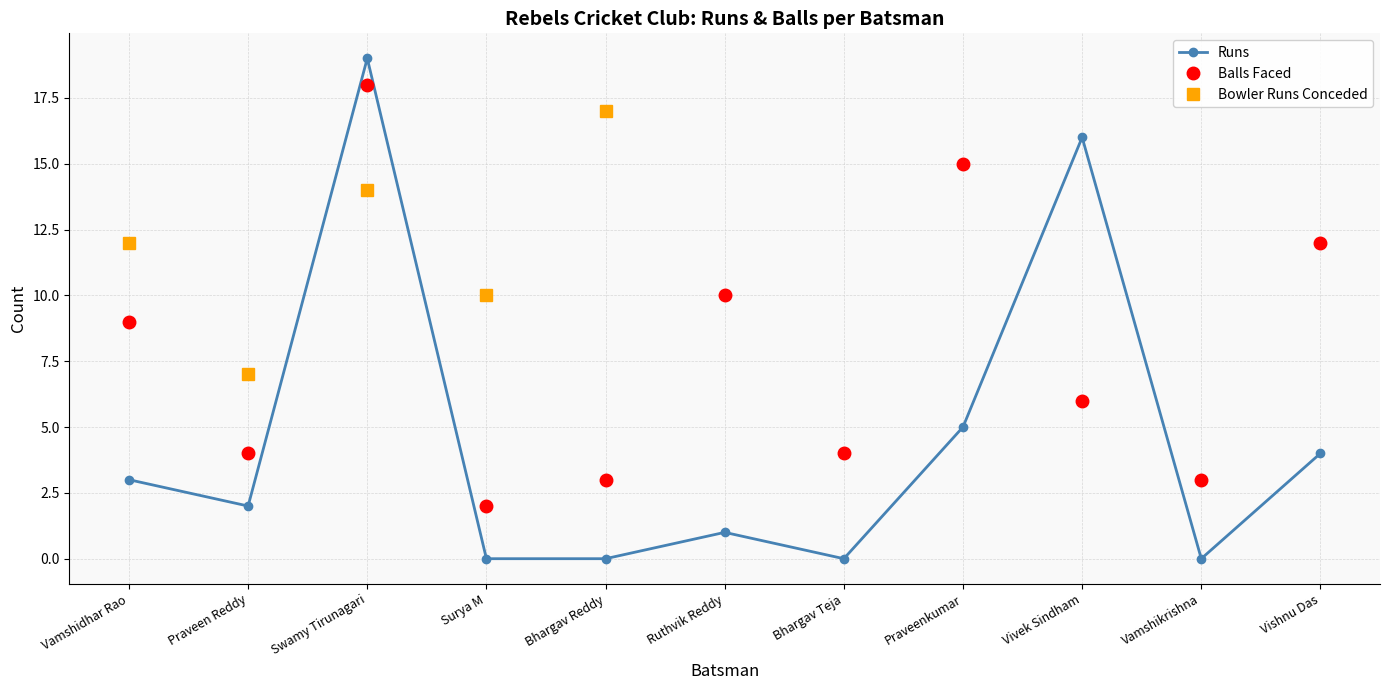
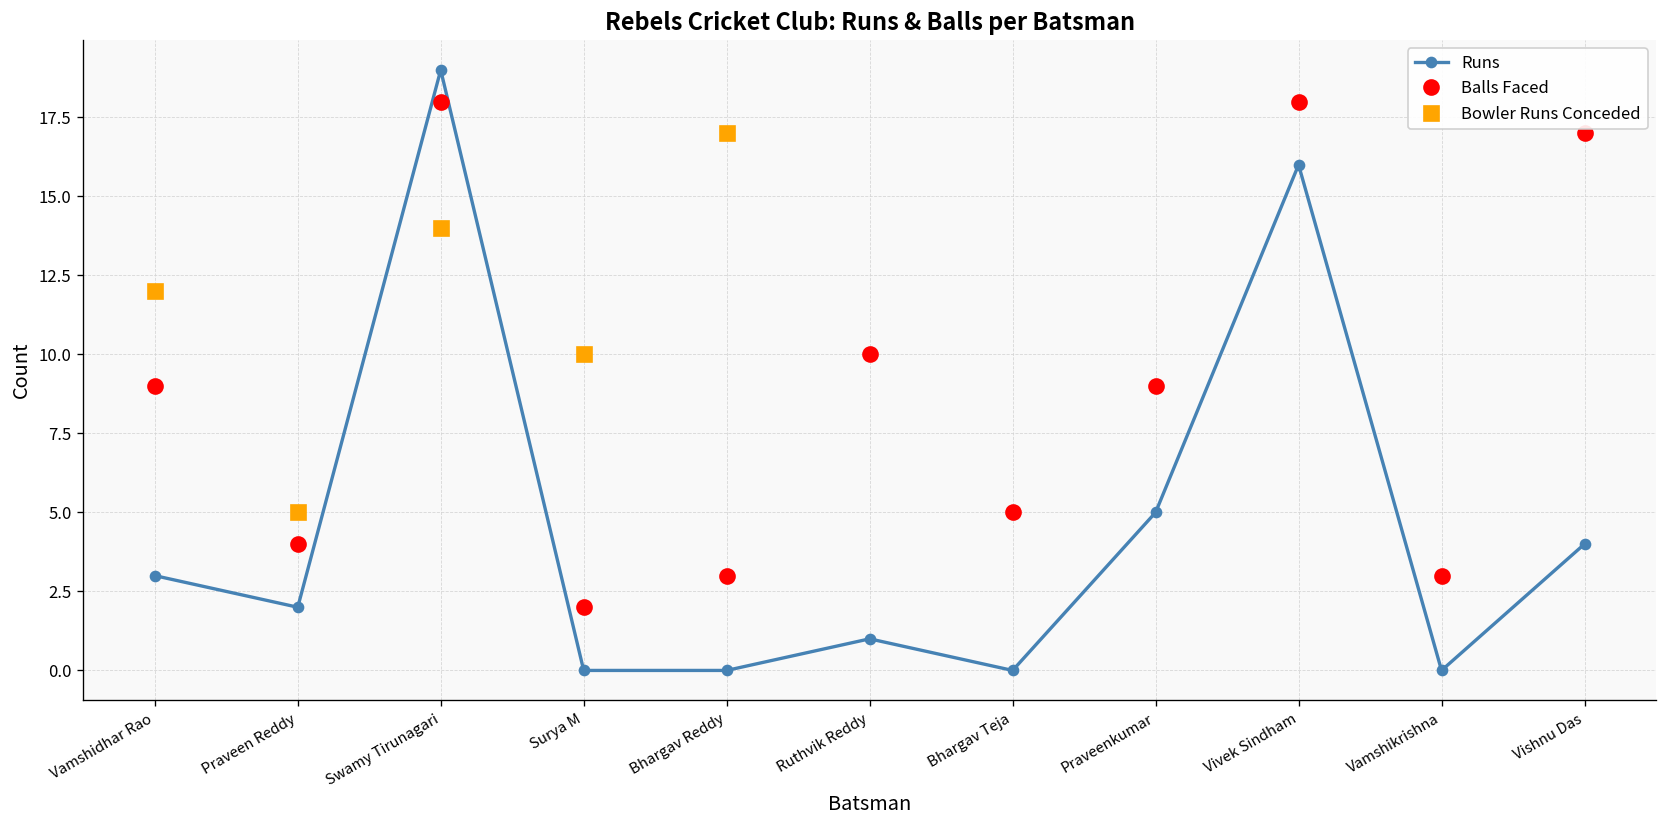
Bowler Runs Conceded, Praveen Reddy: 7 -> 5
Balls Faced, Bhargav Teja: 4 -> 5
Balls Faced, Praveenkumar: 15 -> 9
Balls Faced, Vivek Sindham: 6 -> 18
Balls Faced, Vishnu Das: 12 -> 17
